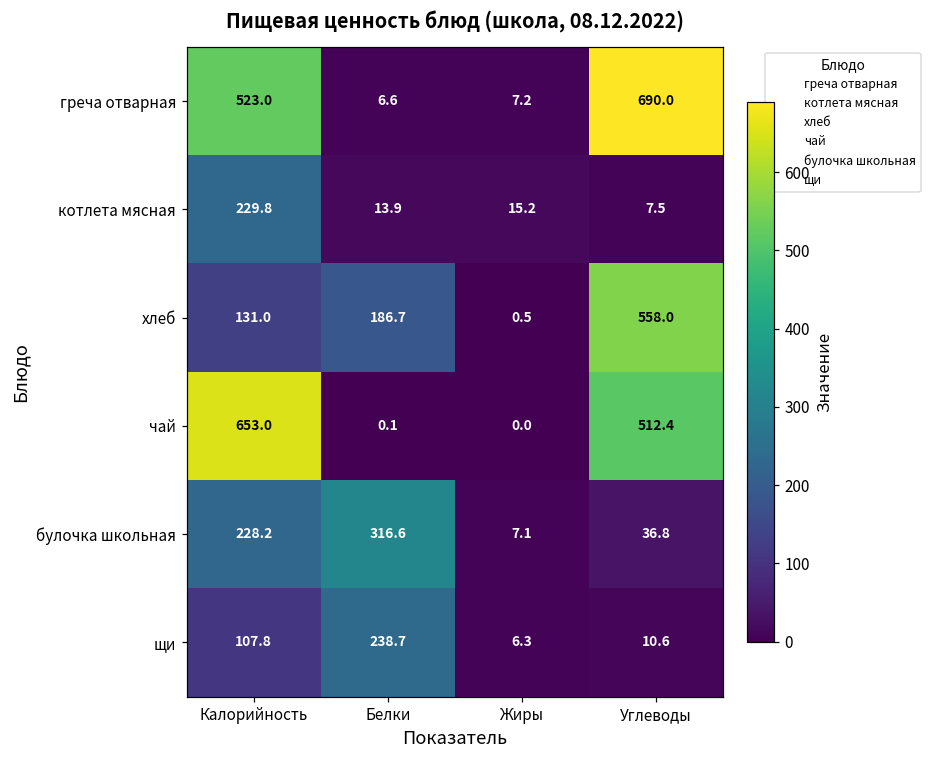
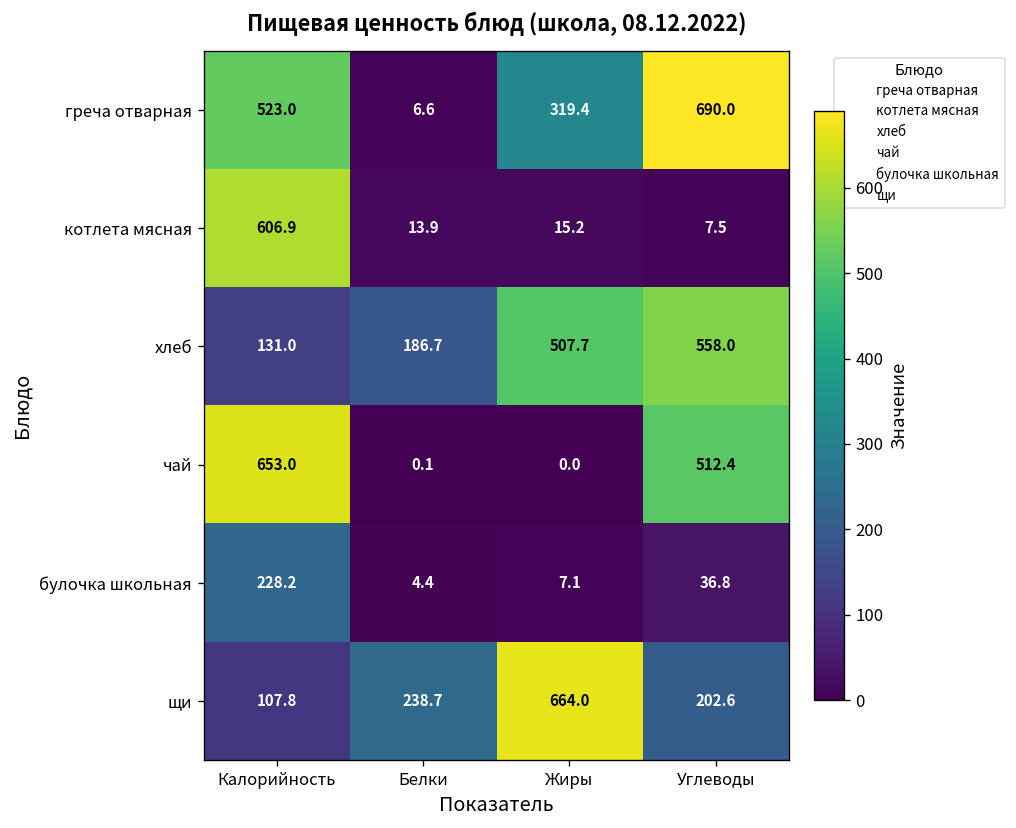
греча отварная, Жиры: 7.2 -> 319.4
котлета мясная, Калорийность: 229.8 -> 606.9
хлеб, Жиры: 0.5 -> 507.7
булочка школьная, Белки: 316.6 -> 4.4
щи, Жиры: 6.3 -> 664.0
щи, Углеводы: 10.6 -> 202.6
